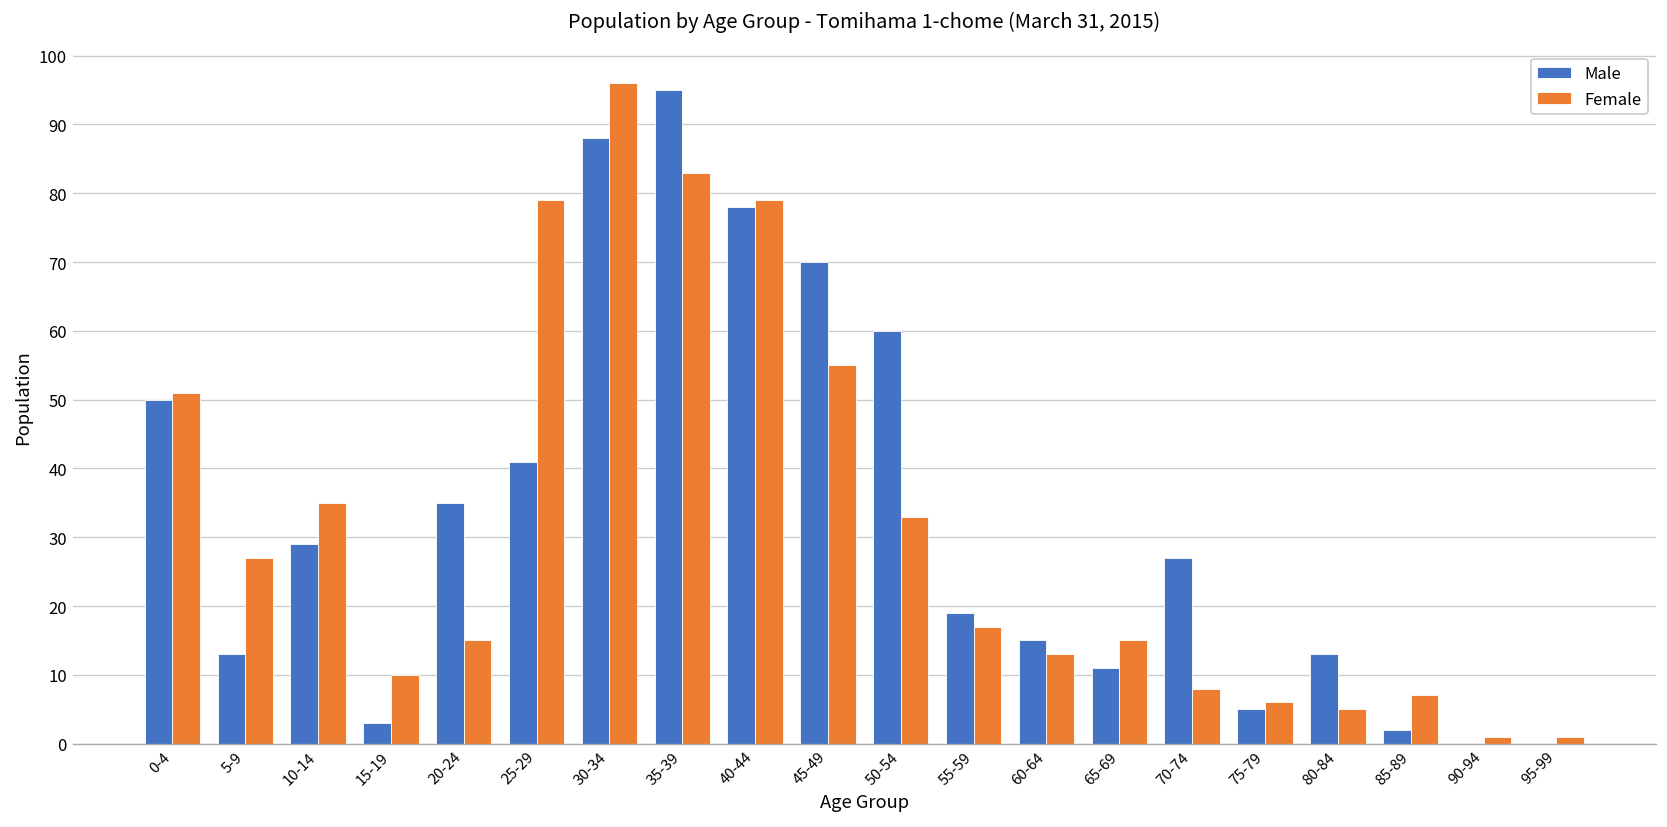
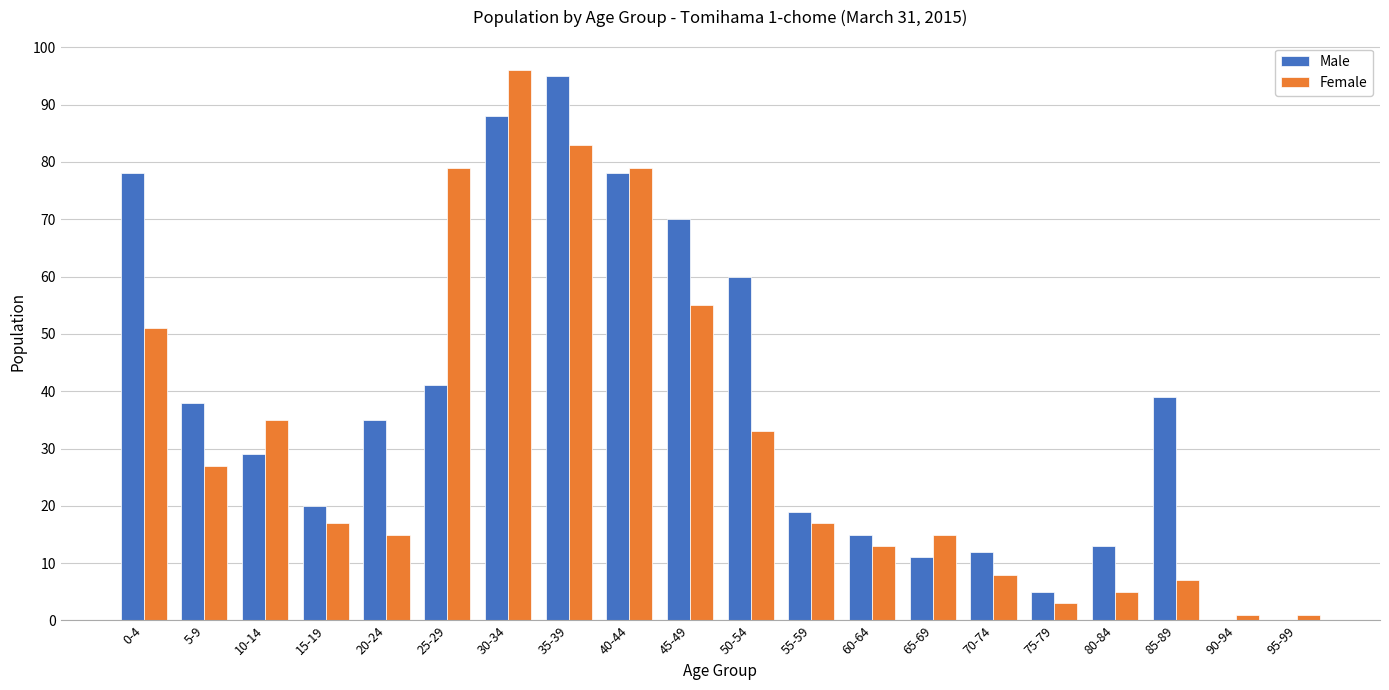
Male, 0-4: 50 -> 78
Male, 5-9: 13 -> 38
Male, 15-19: 3 -> 20
Female, 15-19: 10 -> 17
Male, 70-74: 27 -> 12
Female, 75-79: 6 -> 3
Male, 85-89: 2 -> 39
